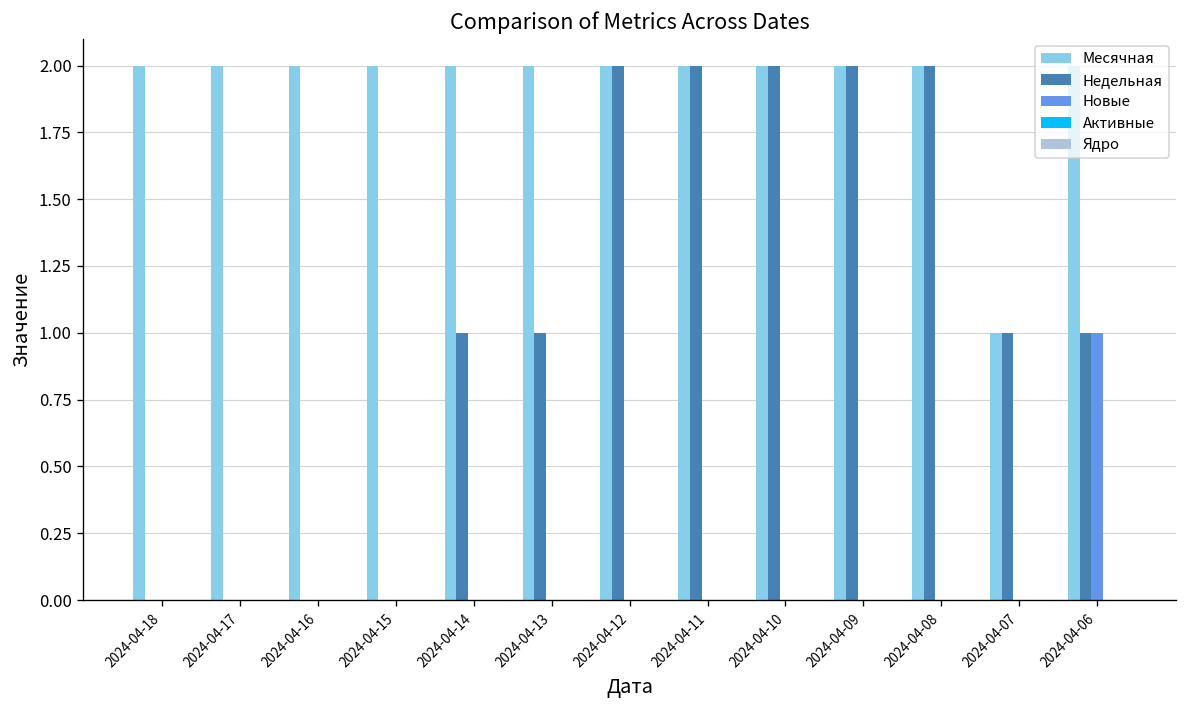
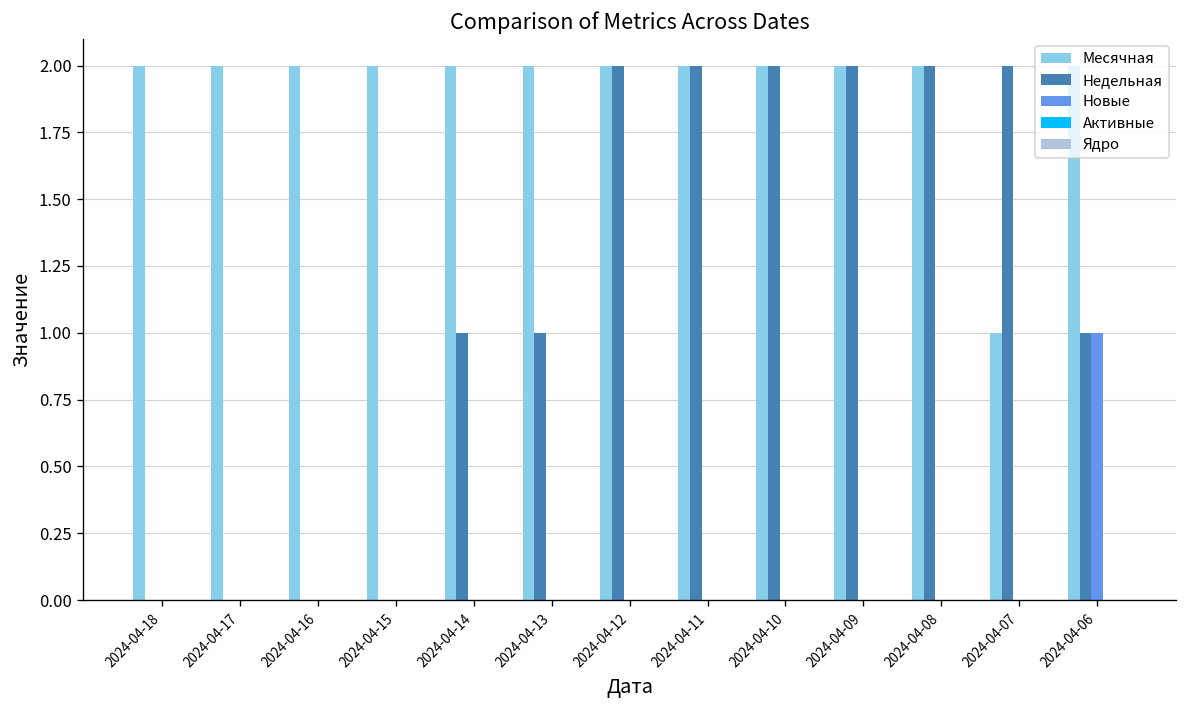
Недельная, 2024-04-07: 1 -> 2
